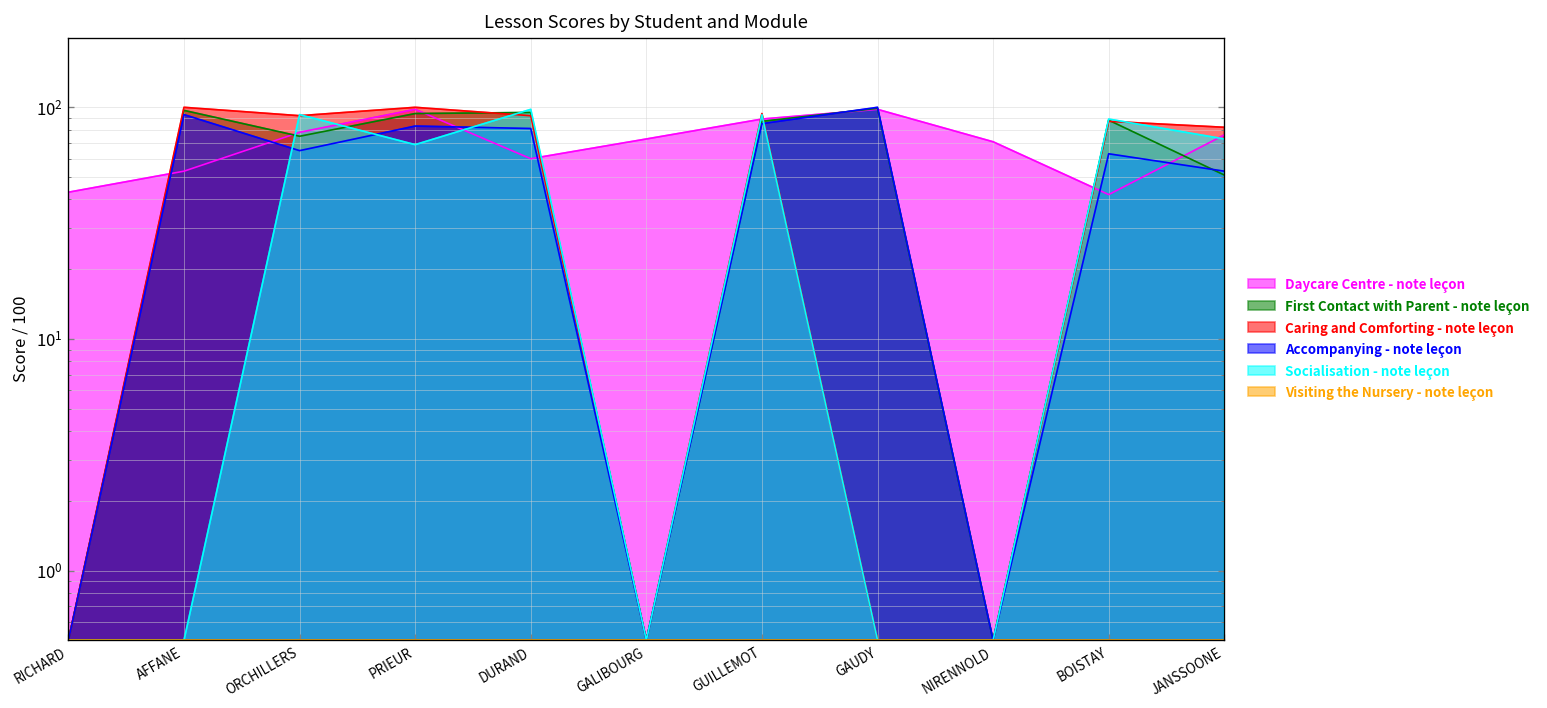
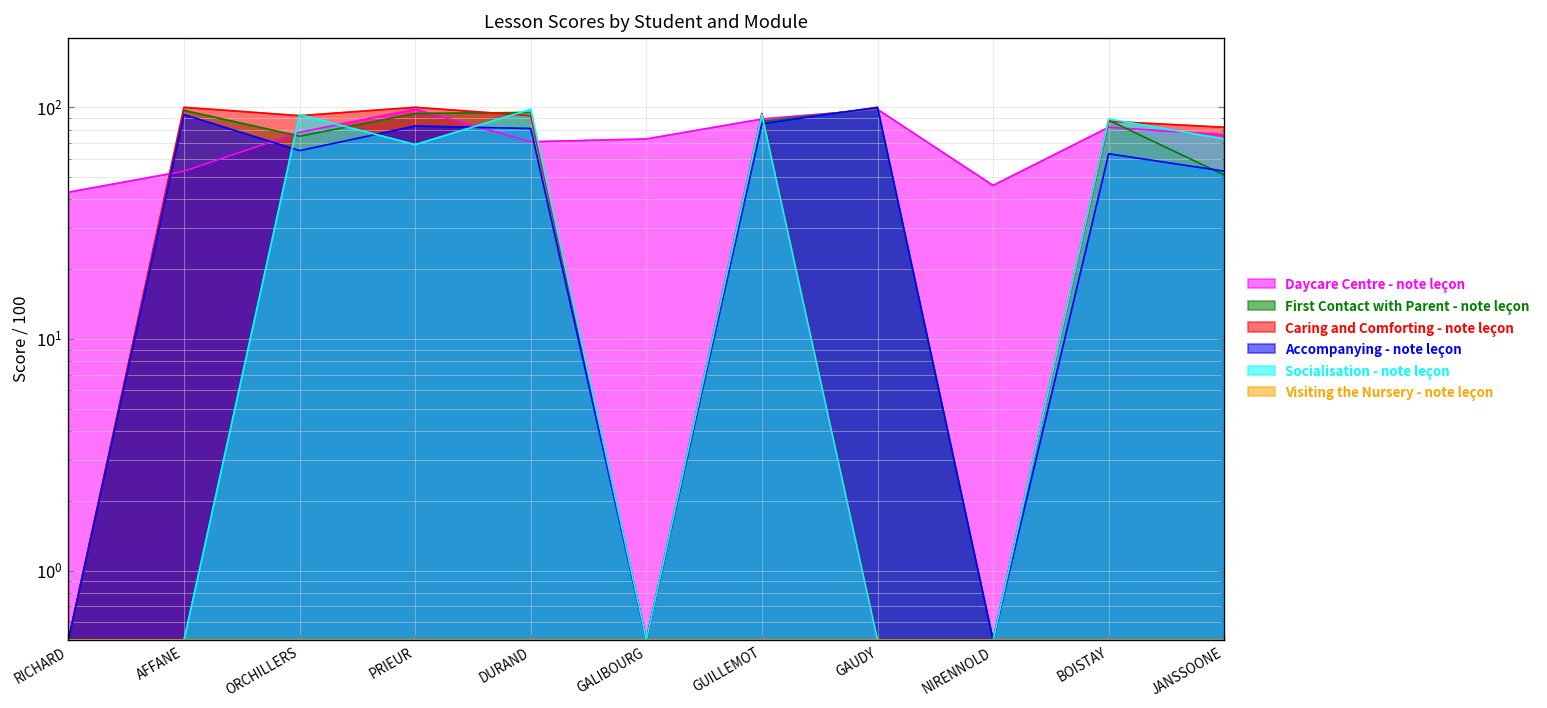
Daycare Centre - note leçon, DURAND: 60 -> 71
Daycare Centre - note leçon, NIRENNOLD: 71 -> 46
Daycare Centre - note leçon, BOISTAY: 42 -> 82
